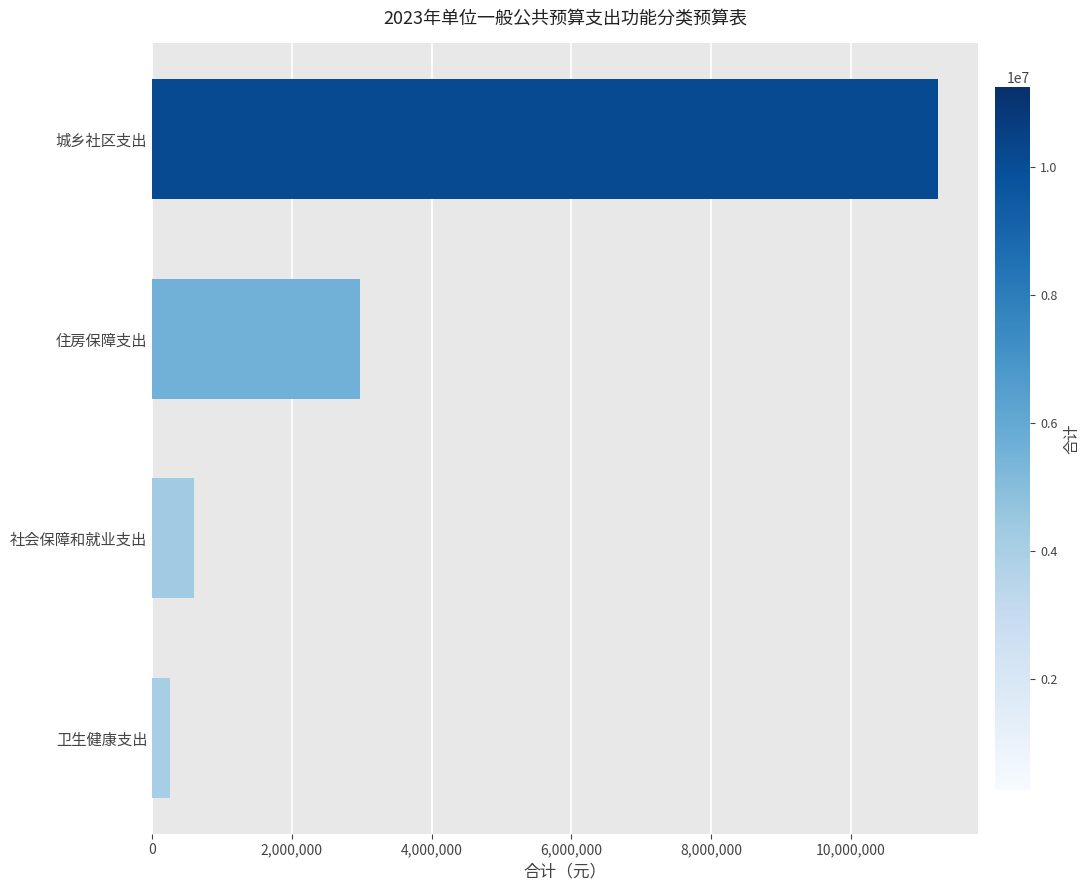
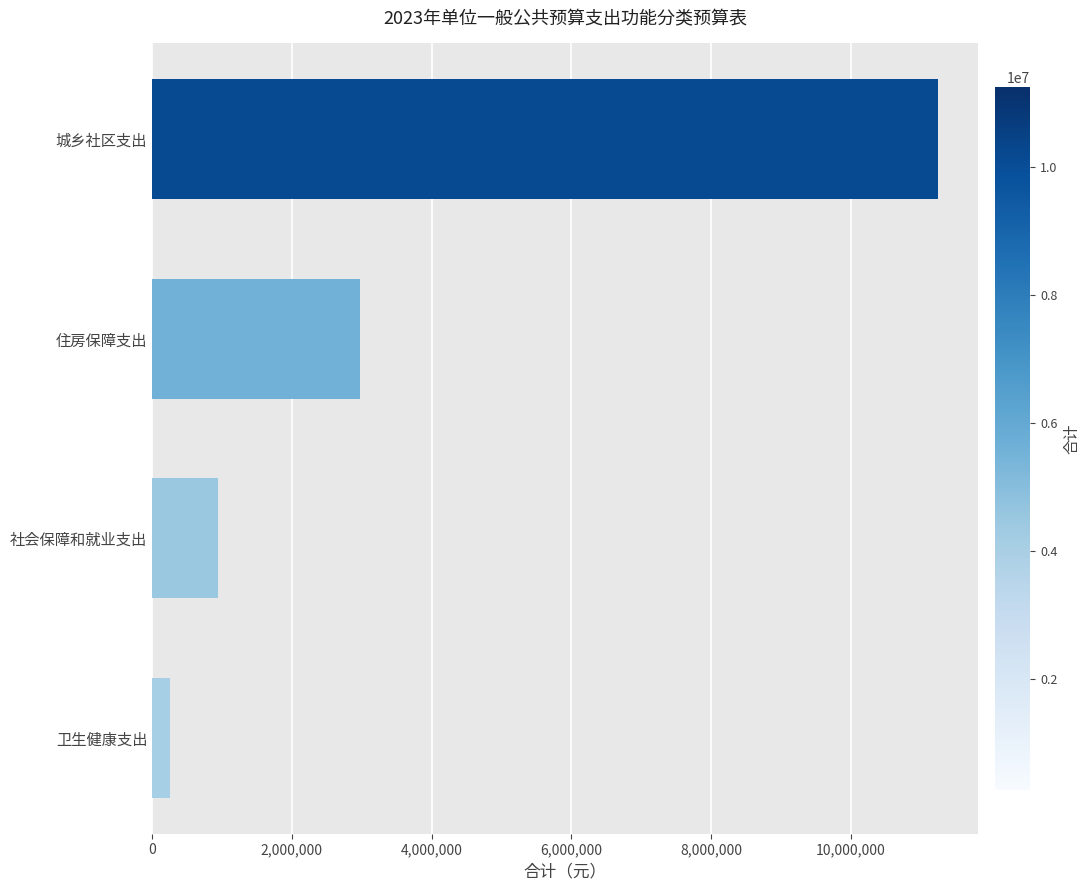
社会保障和就业支出: 600,000 -> 900,000
